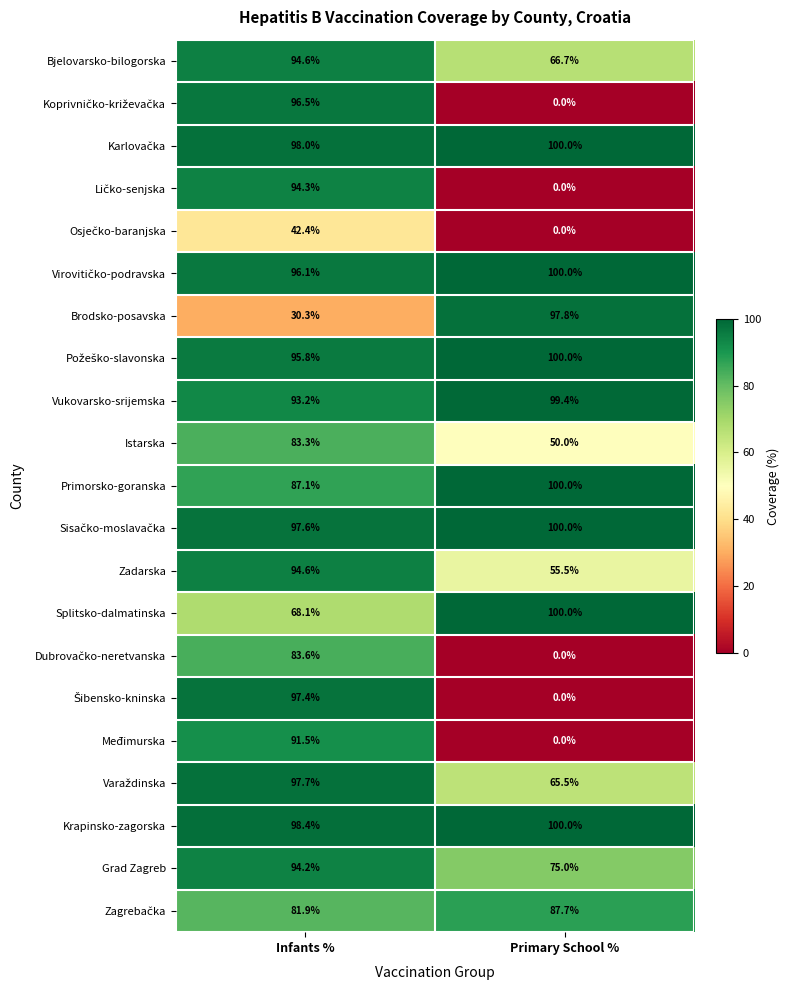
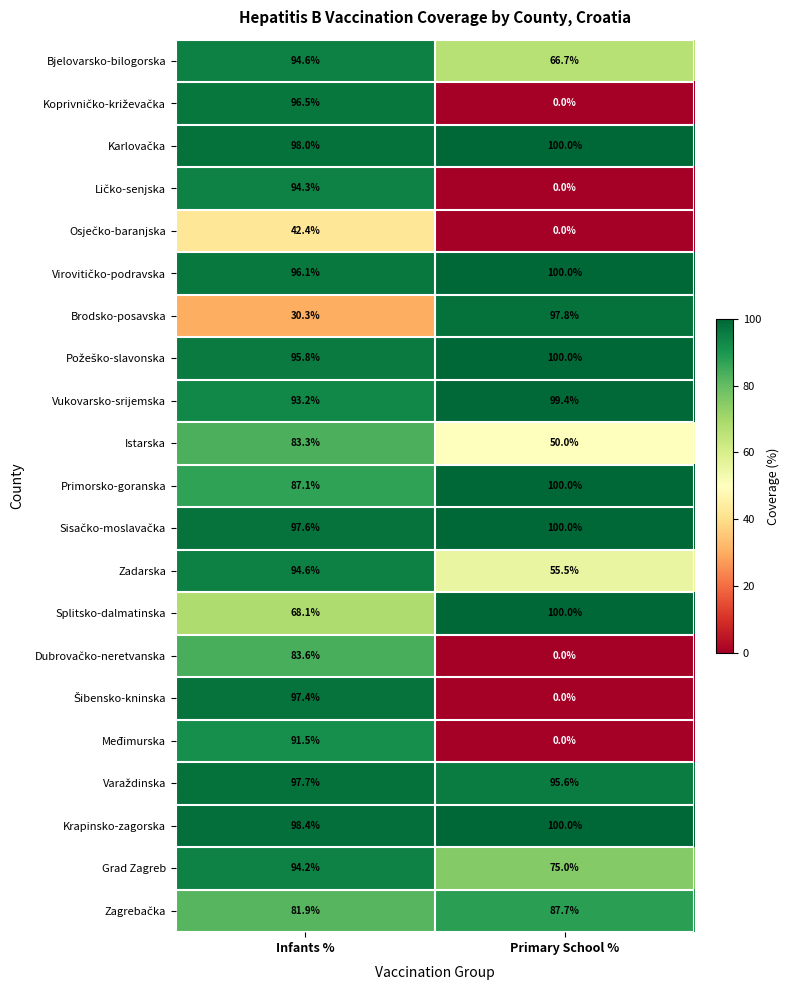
Varaždinska, Primary School %: 65.5% -> 95.6%
